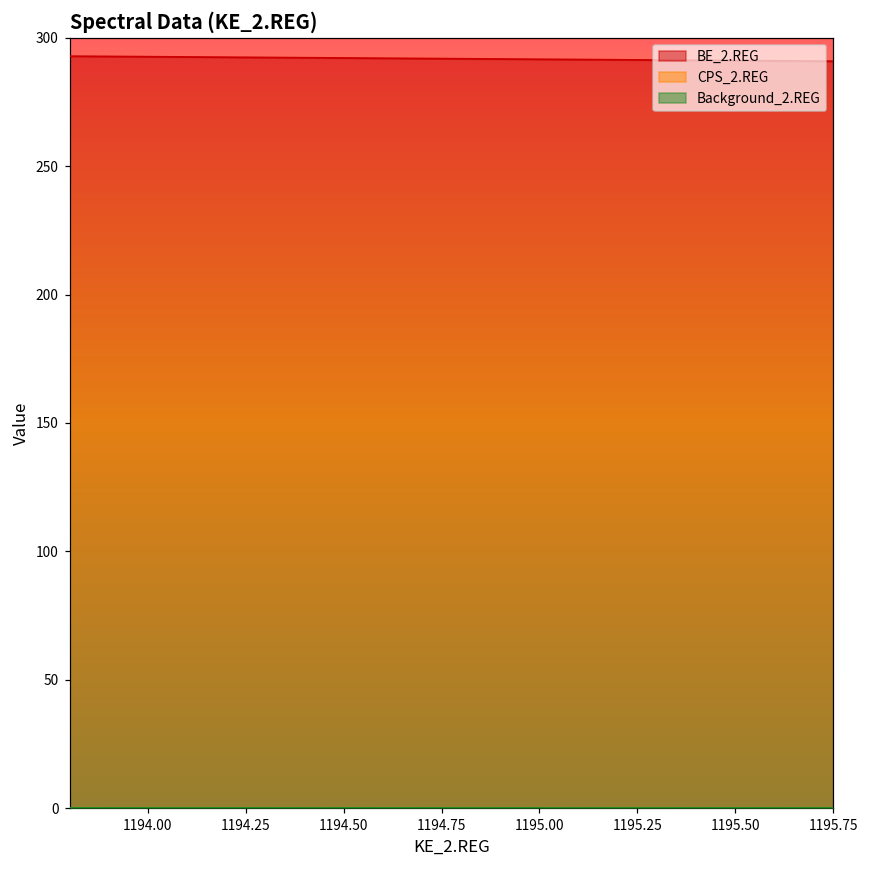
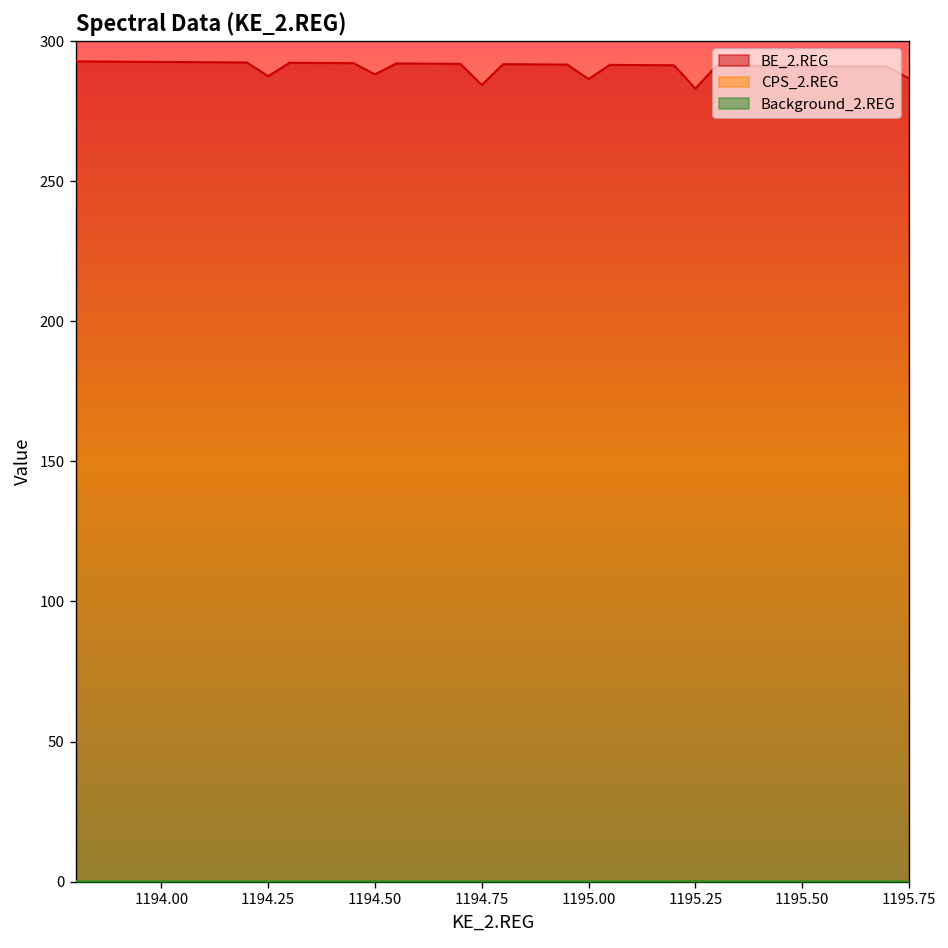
BE_2.REG, 1194.25: 292 -> 288
BE_2.REG, 1194.50: 292 -> 288
BE_2.REG, 1194.75: 292 -> 284
BE_2.REG, 1195.00: 292 -> 286
BE_2.REG, 1195.25: 291 -> 283
BE_2.REG, 1195.75: 291 -> 287
